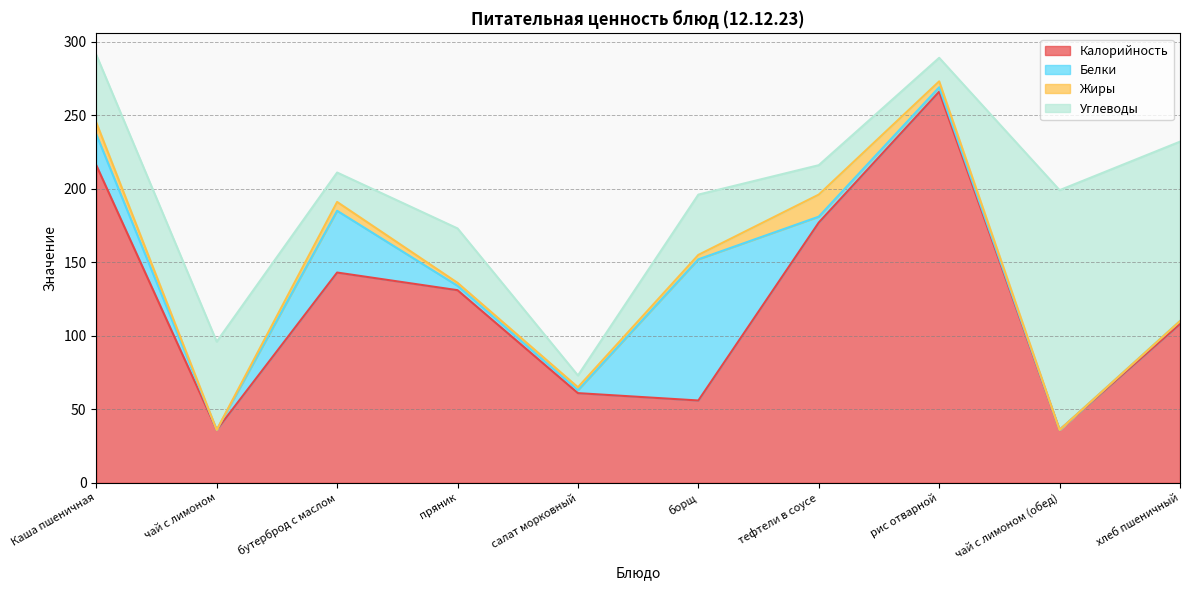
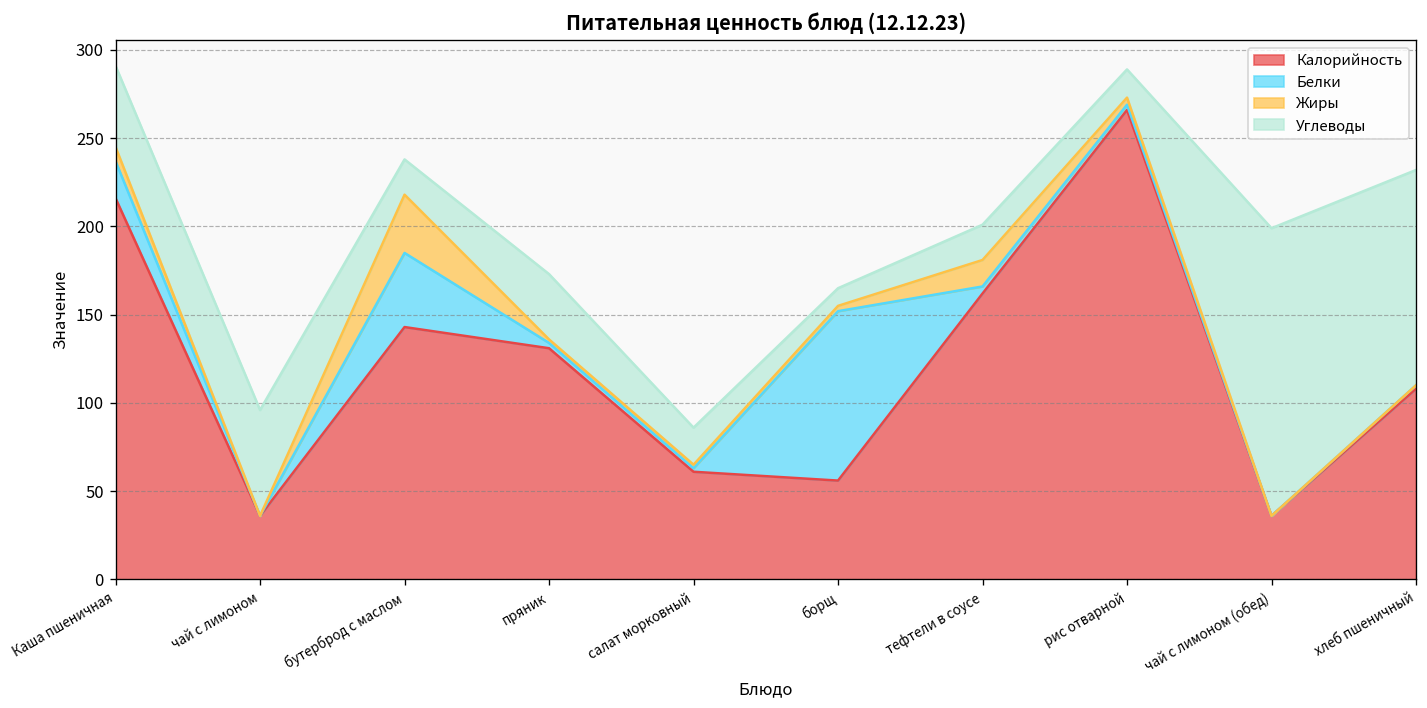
Жиры, бутерброд с маслом: 6 -> 33
Углеводы, салат морковный: 8 -> 21
Углеводы, борщ: 41 -> 10
Калорийность, тефтели в соусе: 177 -> 162
